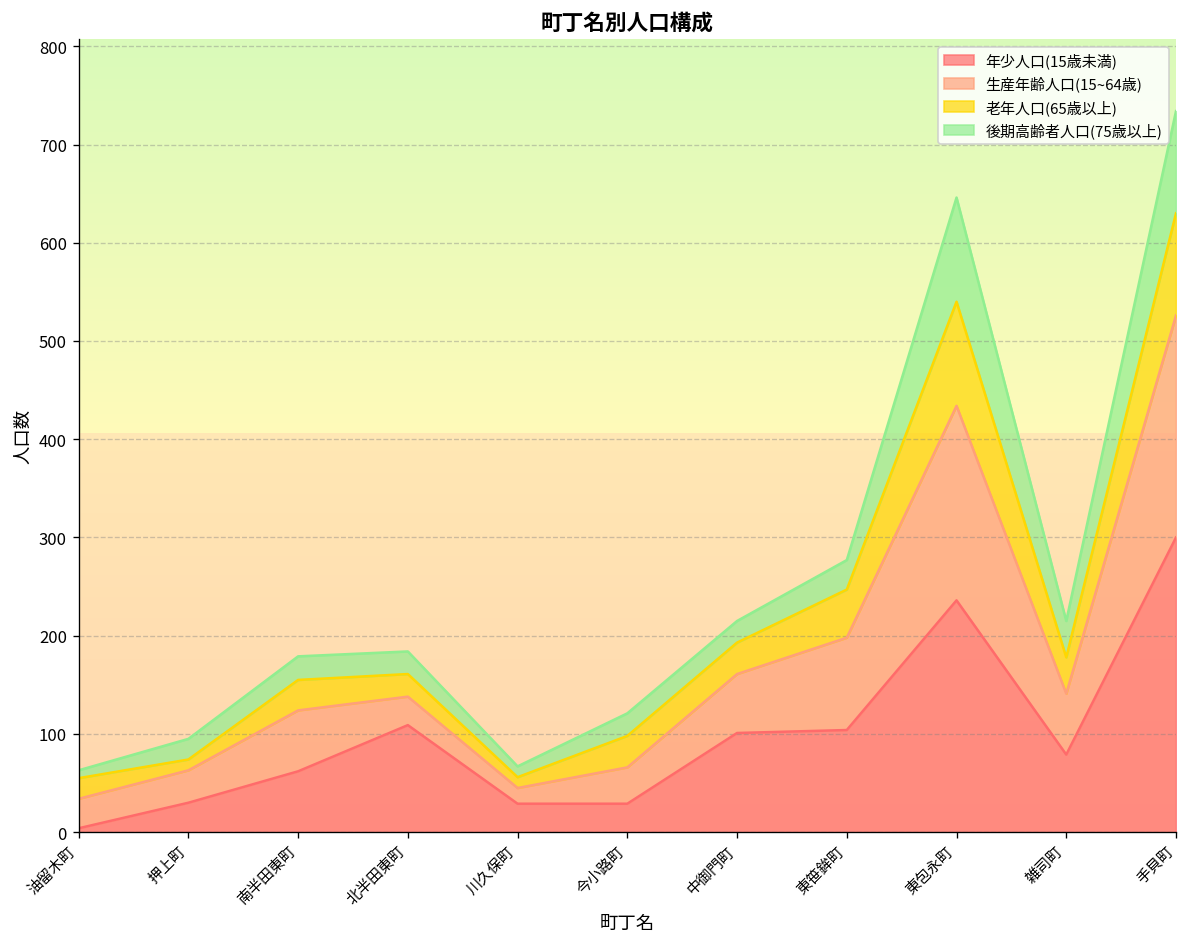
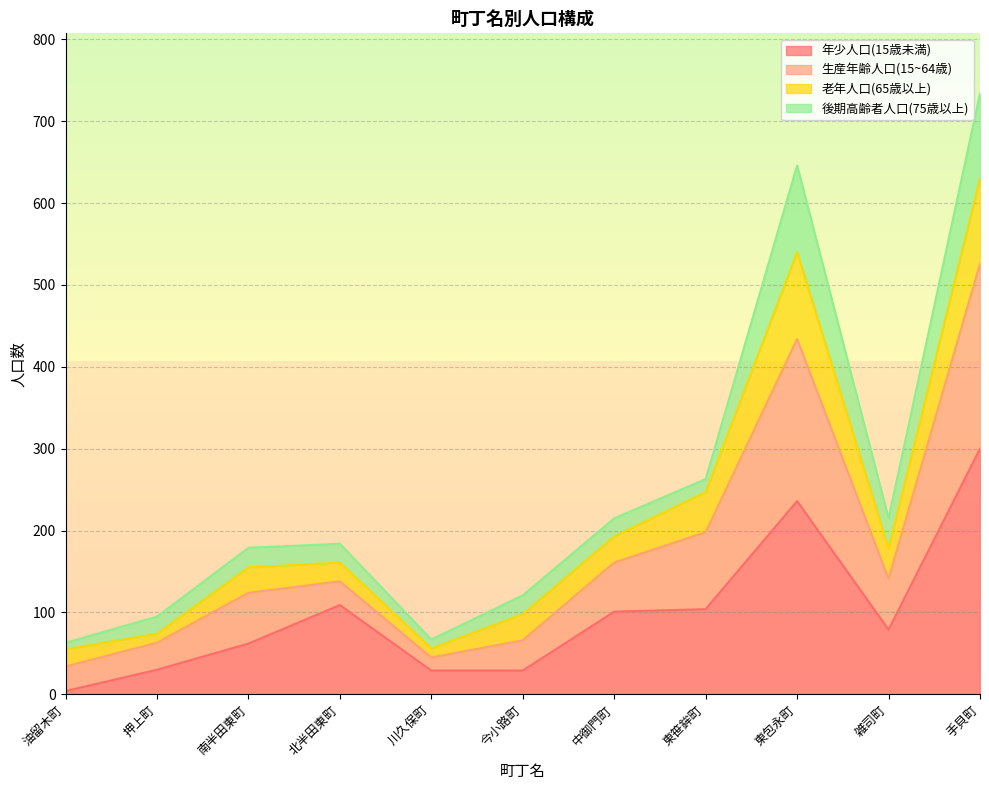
後期高齢者人口(75歳以上), 東笹鉾町: 30 -> 20
